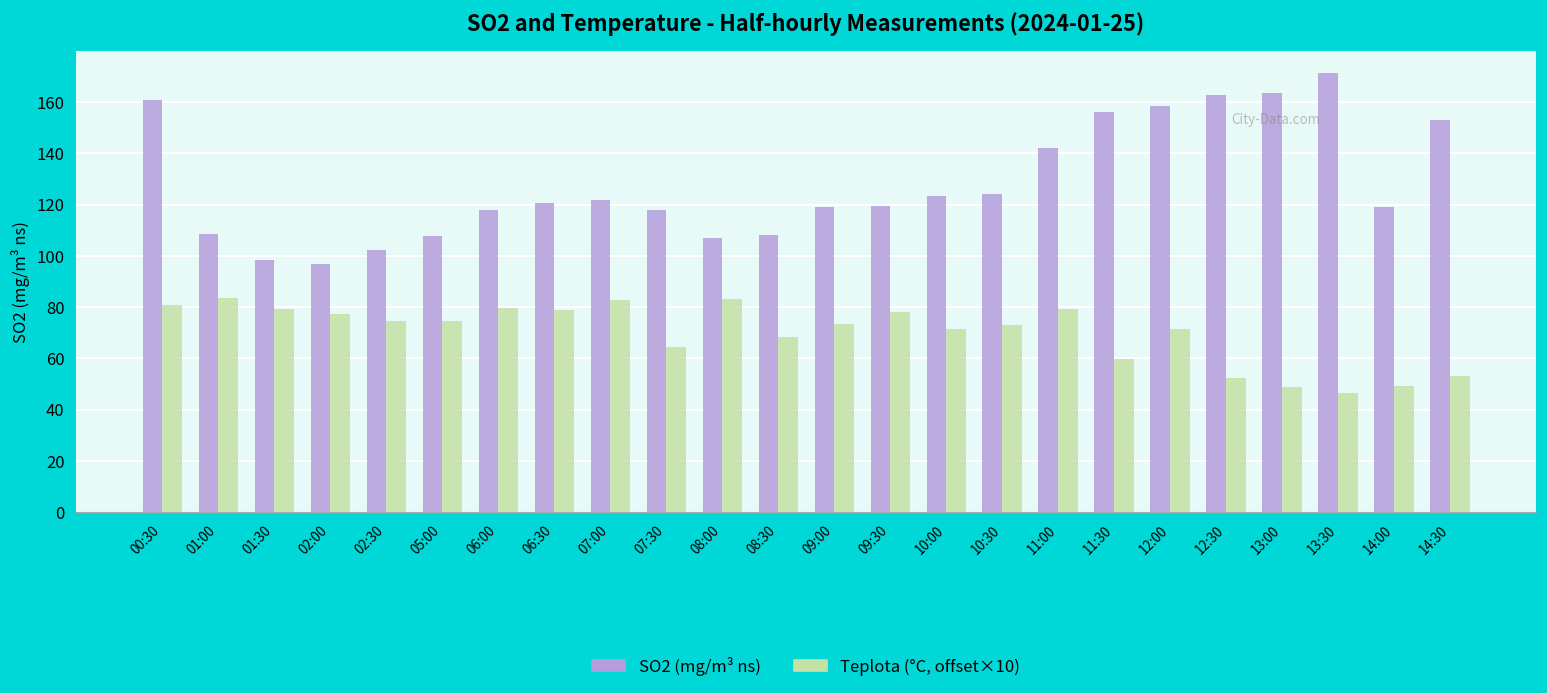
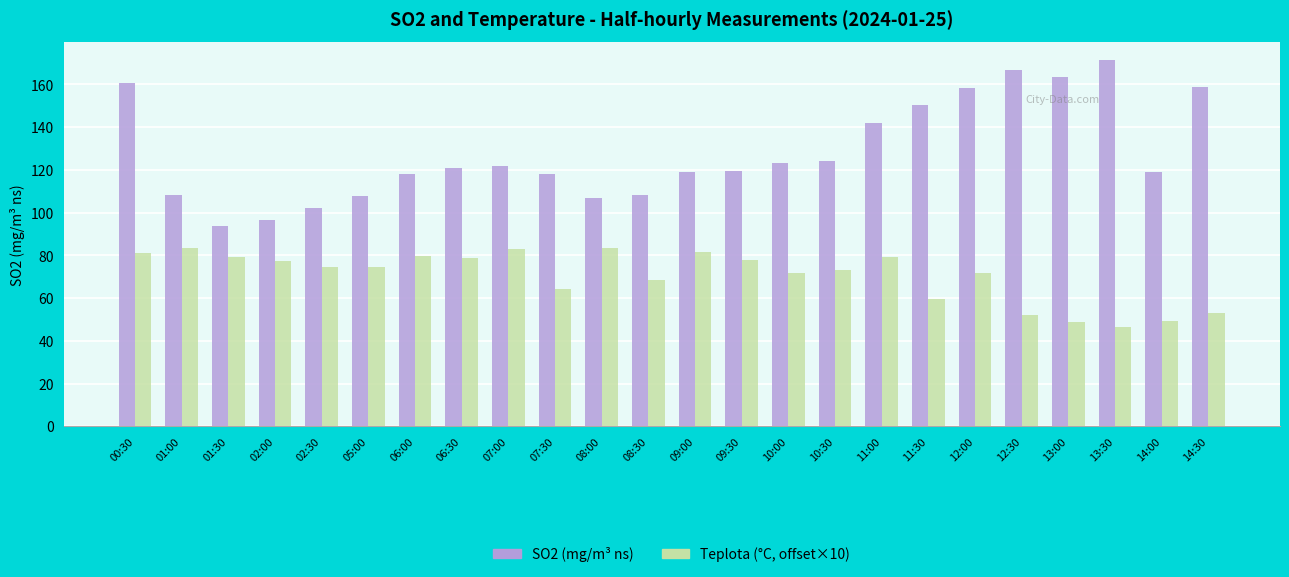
SO2 (mg/m³ ns), 01:30: 99 -> 94
Teplota (°C, offset×10), 09:00: 73 -> 82
SO2 (mg/m³ ns), 11:30: 156 -> 150
SO2 (mg/m³ ns), 12:30: 163 -> 167
SO2 (mg/m³ ns), 14:30: 153 -> 159
